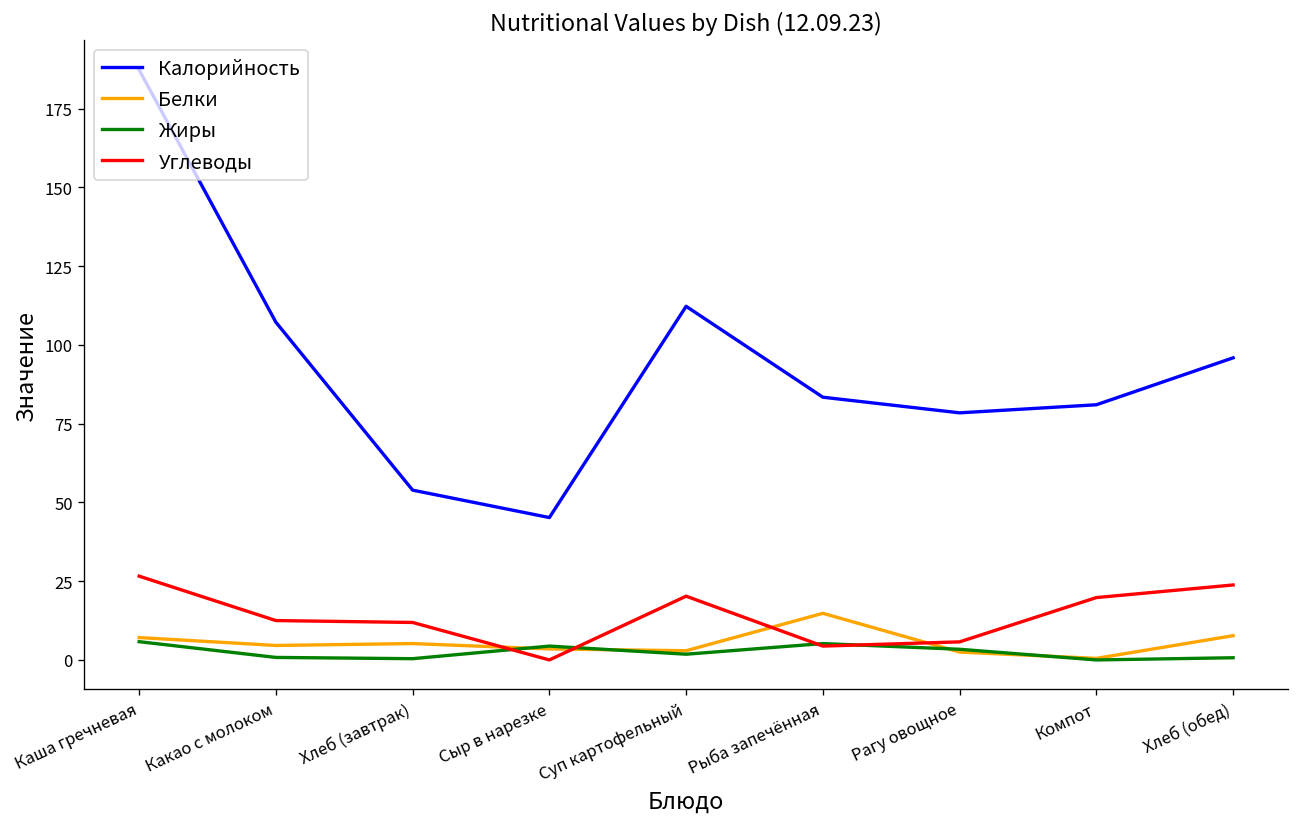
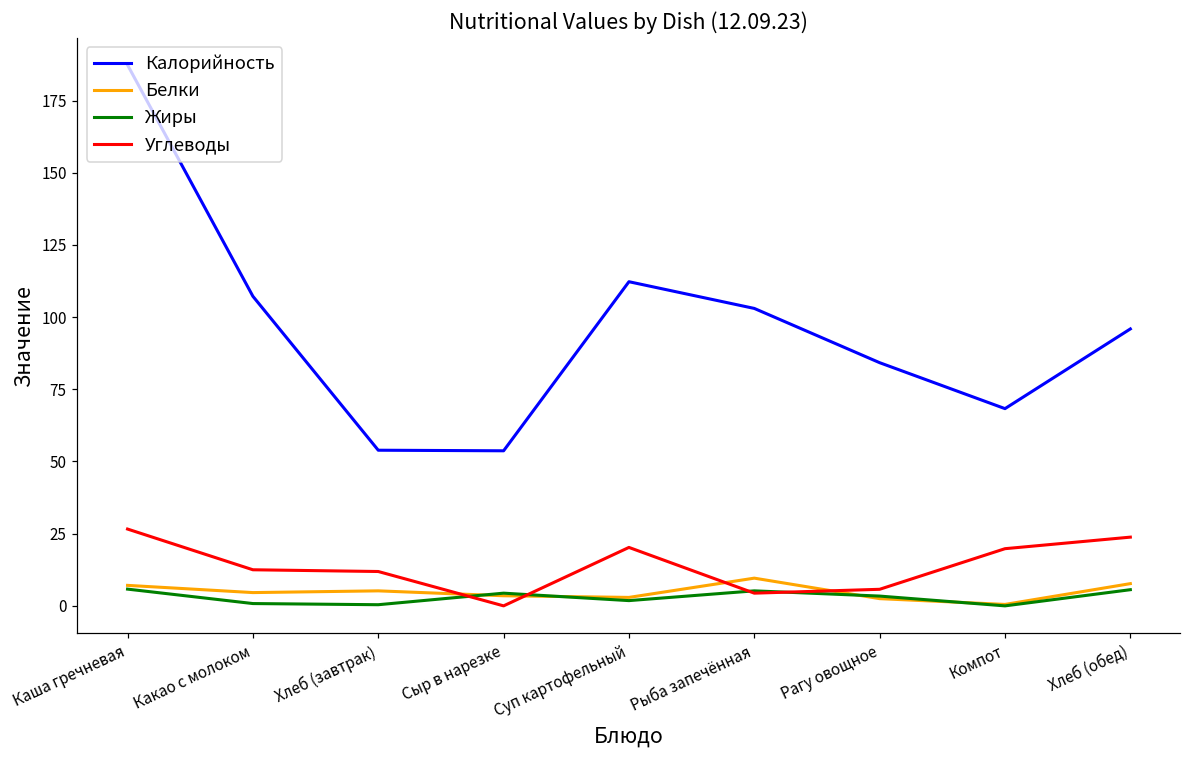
Калорийность, Сыр в нарезке: 45 -> 54
Калорийность, Рыба запечённая: 83 -> 103
Белки, Рыба запечённая: 15 -> 10
Калорийность, Рагу овощное: 78 -> 84
Калорийность, Компот: 81 -> 68
Жиры, Хлеб (обед): 1 -> 6
